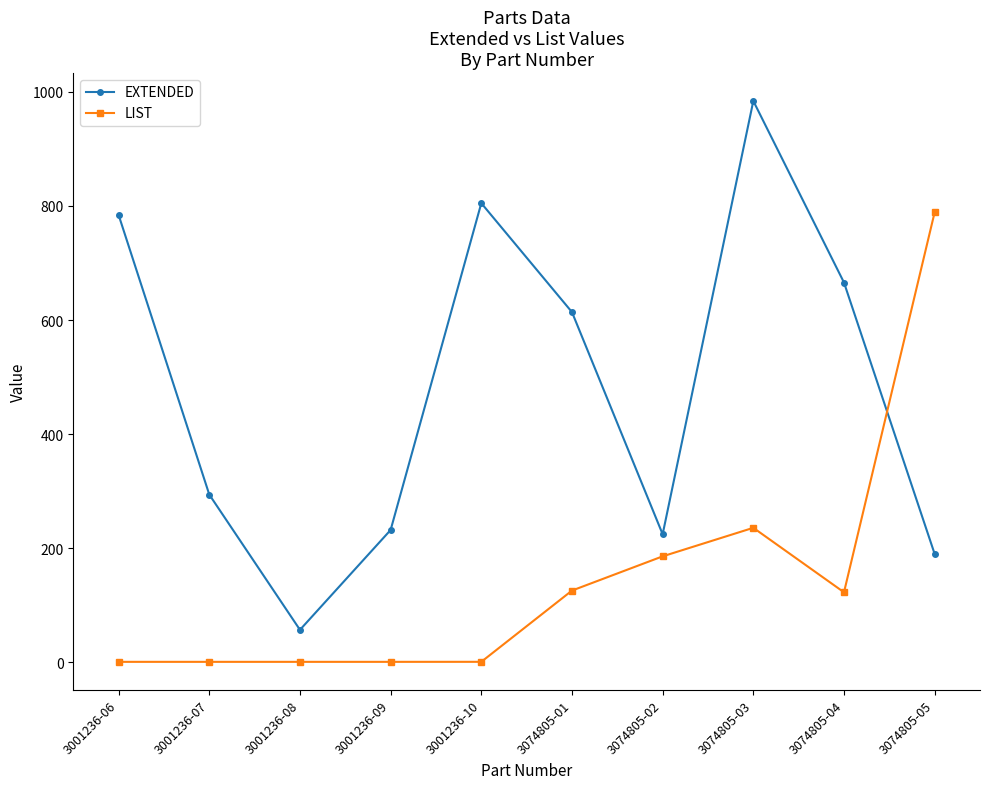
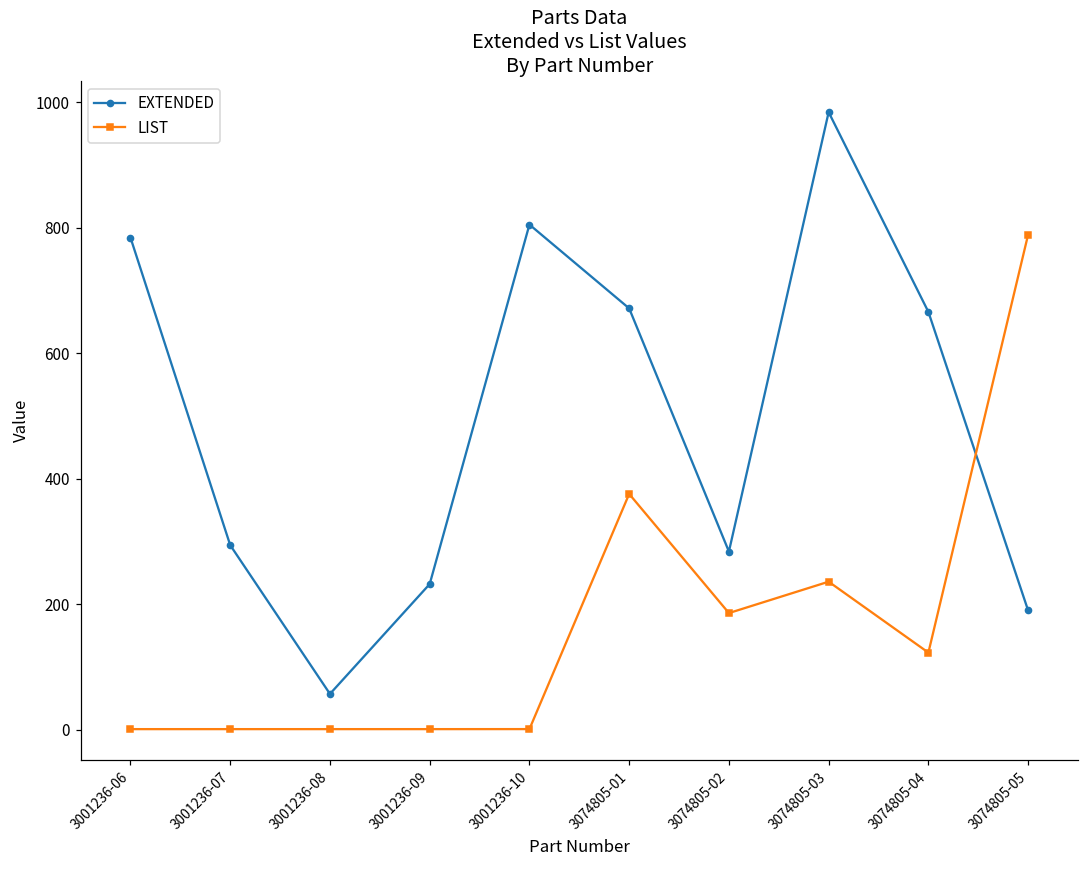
EXTENDED, 3074805-01: 610 -> 670
LIST, 3074805-01: 130 -> 380
EXTENDED, 3074805-02: 220 -> 280
